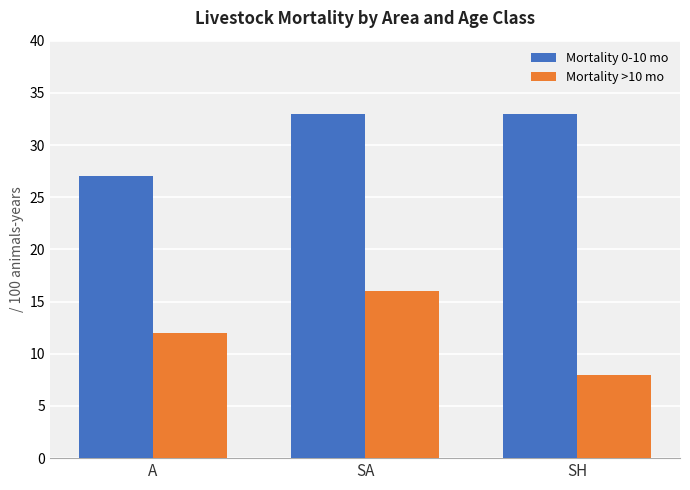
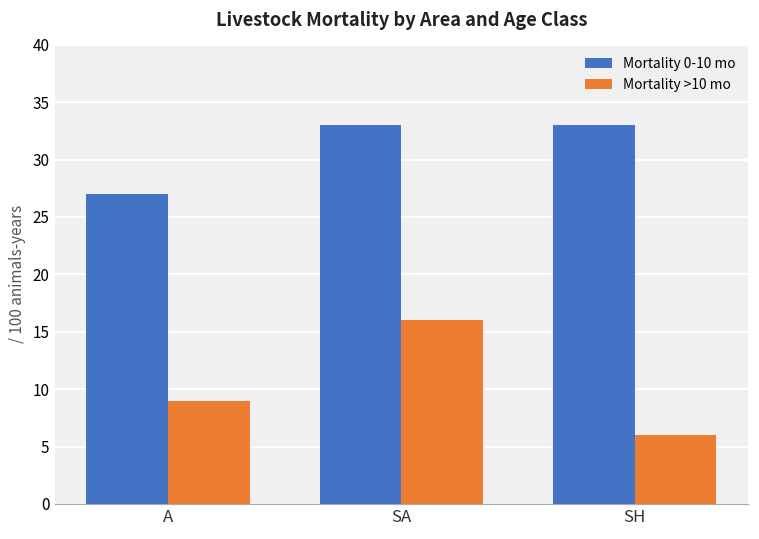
Mortality >10 mo, A: 12 -> 9
Mortality >10 mo, SH: 8 -> 6
